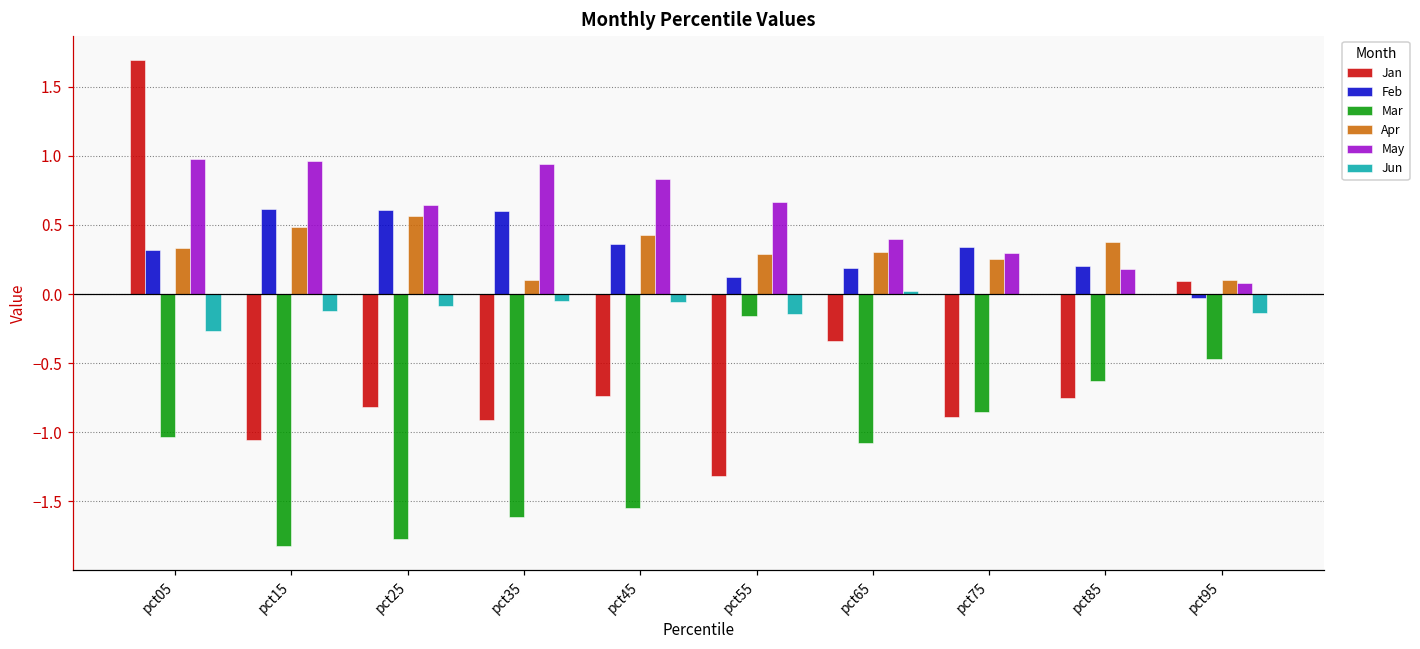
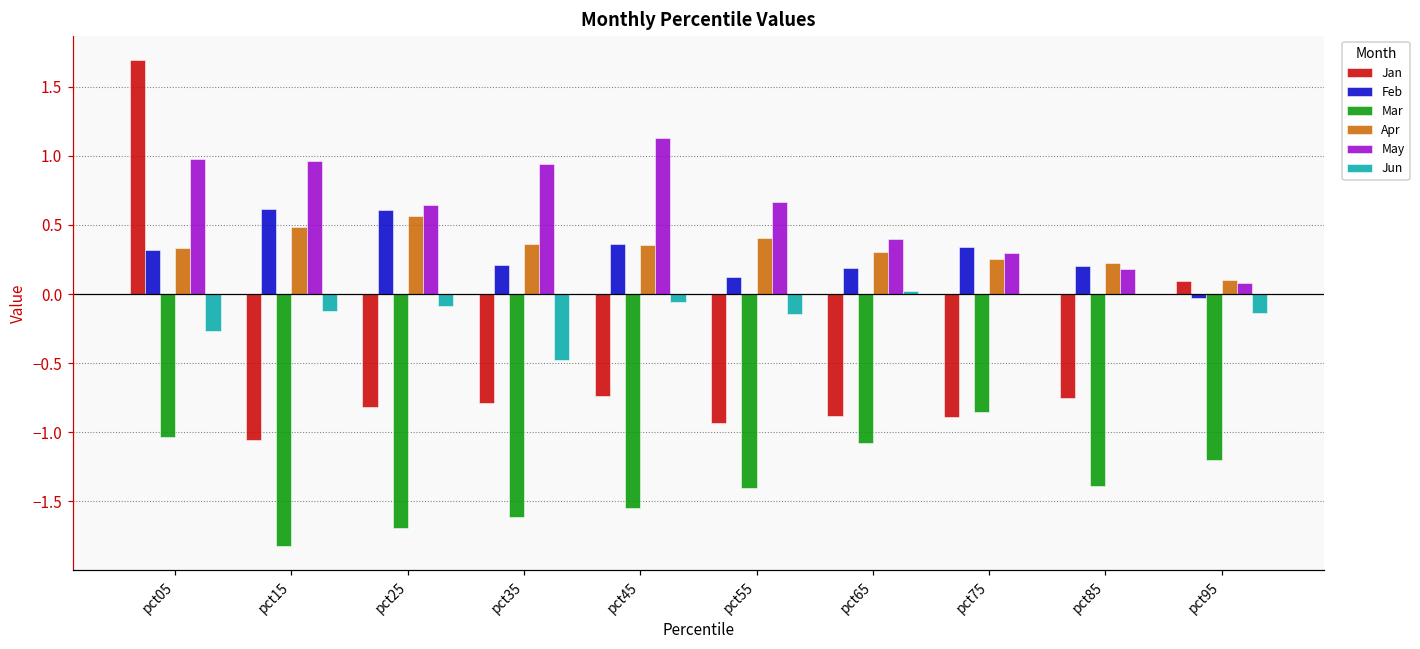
Mar, pct25: -1.77 -> -1.69
Jan, pct35: -0.91 -> -0.79
Feb, pct35: 0.60 -> 0.21
Apr, pct35: 0.10 -> 0.37
Jun, pct35: -0.05 -> -0.48
Apr, pct45: 0.43 -> 0.36
May, pct45: 0.83 -> 1.13
Jan, pct55: -1.32 -> -0.94
Mar, pct55: -0.16 -> -1.40
Apr, pct55: 0.29 -> 0.41
Jan, pct65: -0.34 -> -0.88
Mar, pct85: -0.63 -> -1.39
Apr, pct85: 0.38 -> 0.22
Mar, pct95: -0.47 -> -1.20
